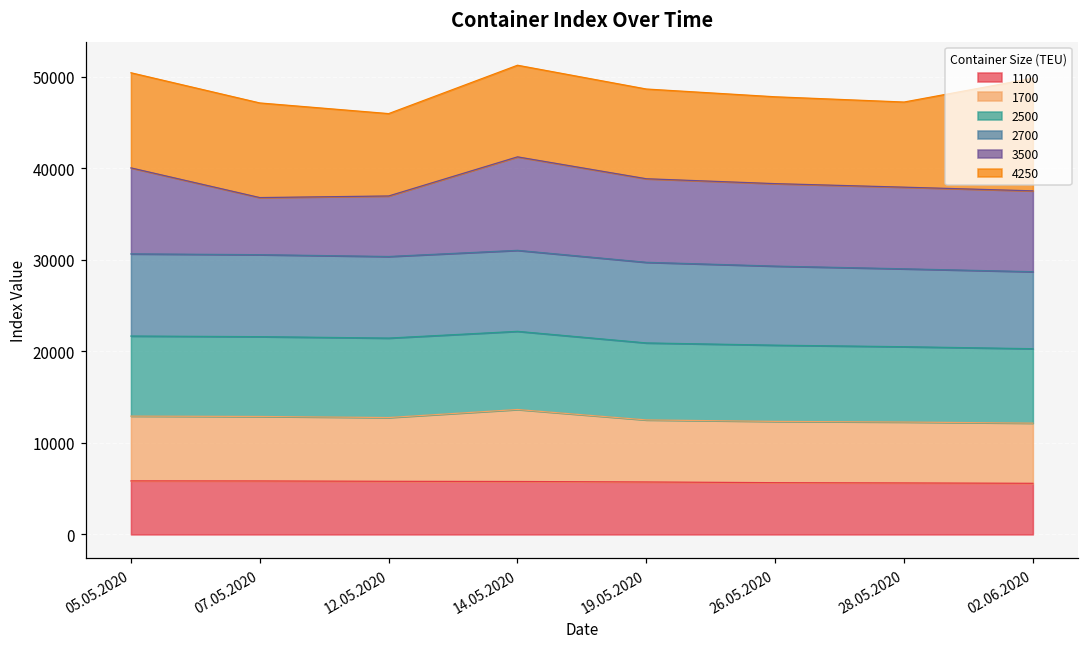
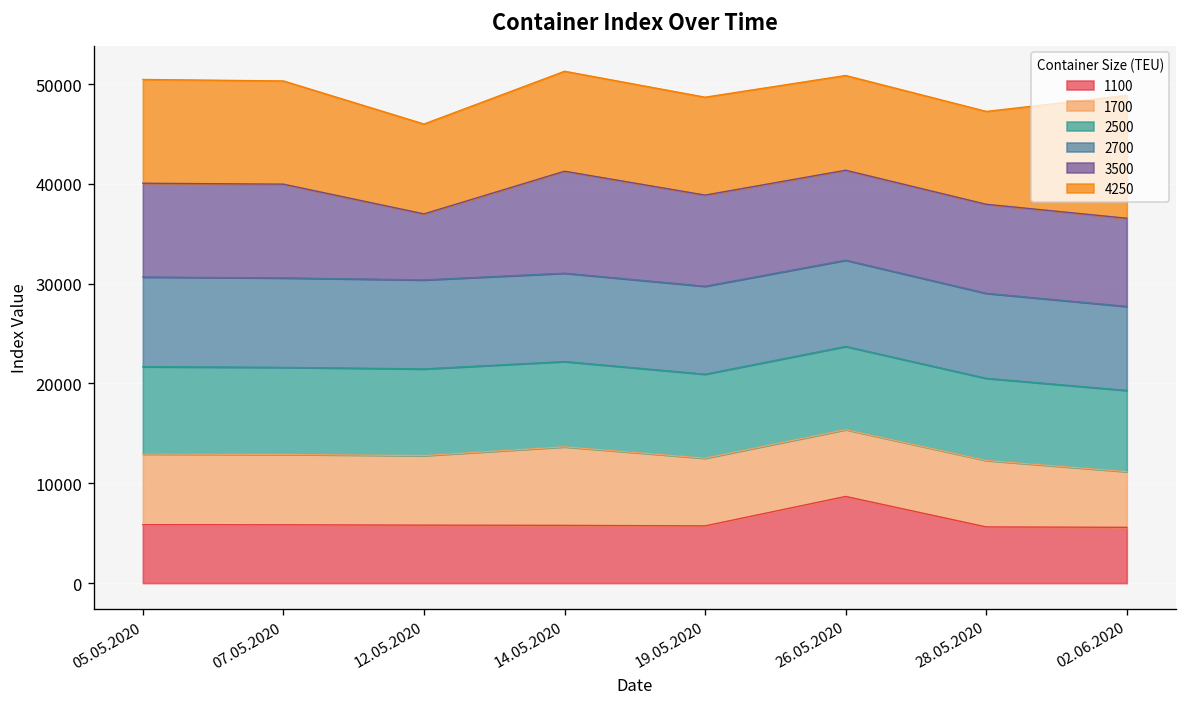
3500, 07.05.2020: 6000 -> 9000
1100, 26.05.2020: 6000 -> 9000
1700, 02.06.2020: 7000 -> 6000
